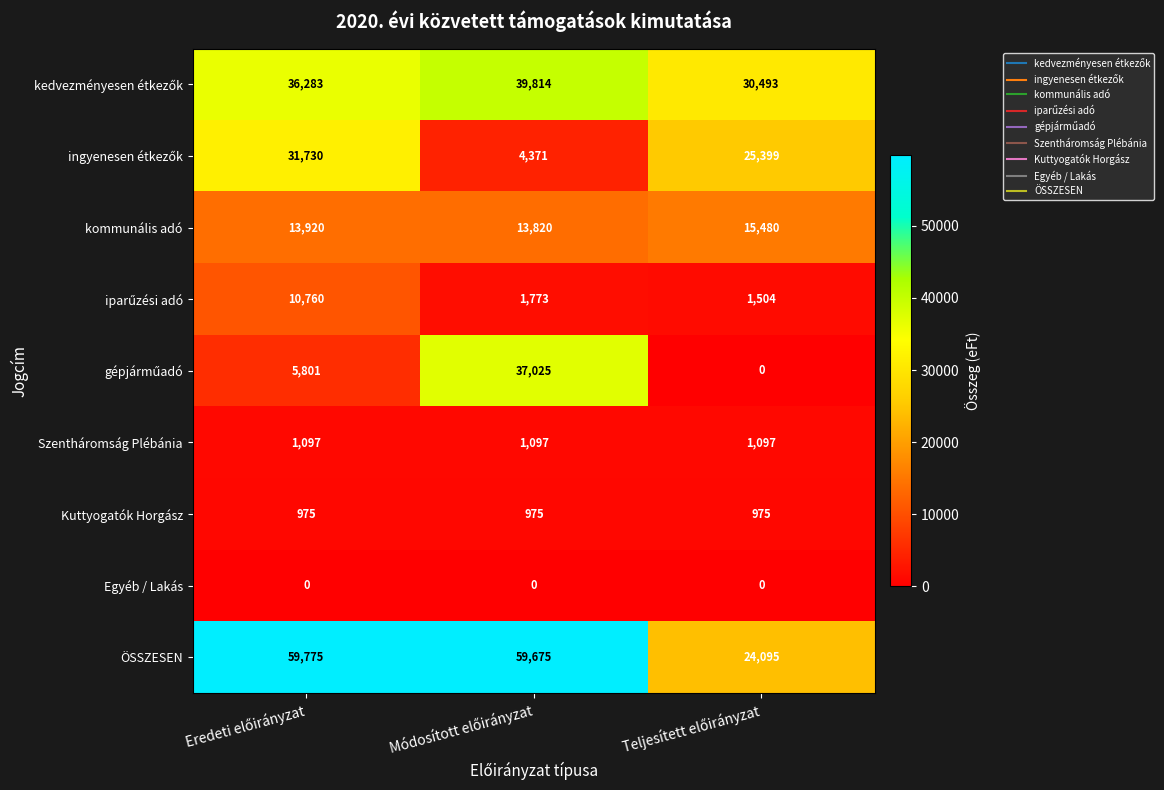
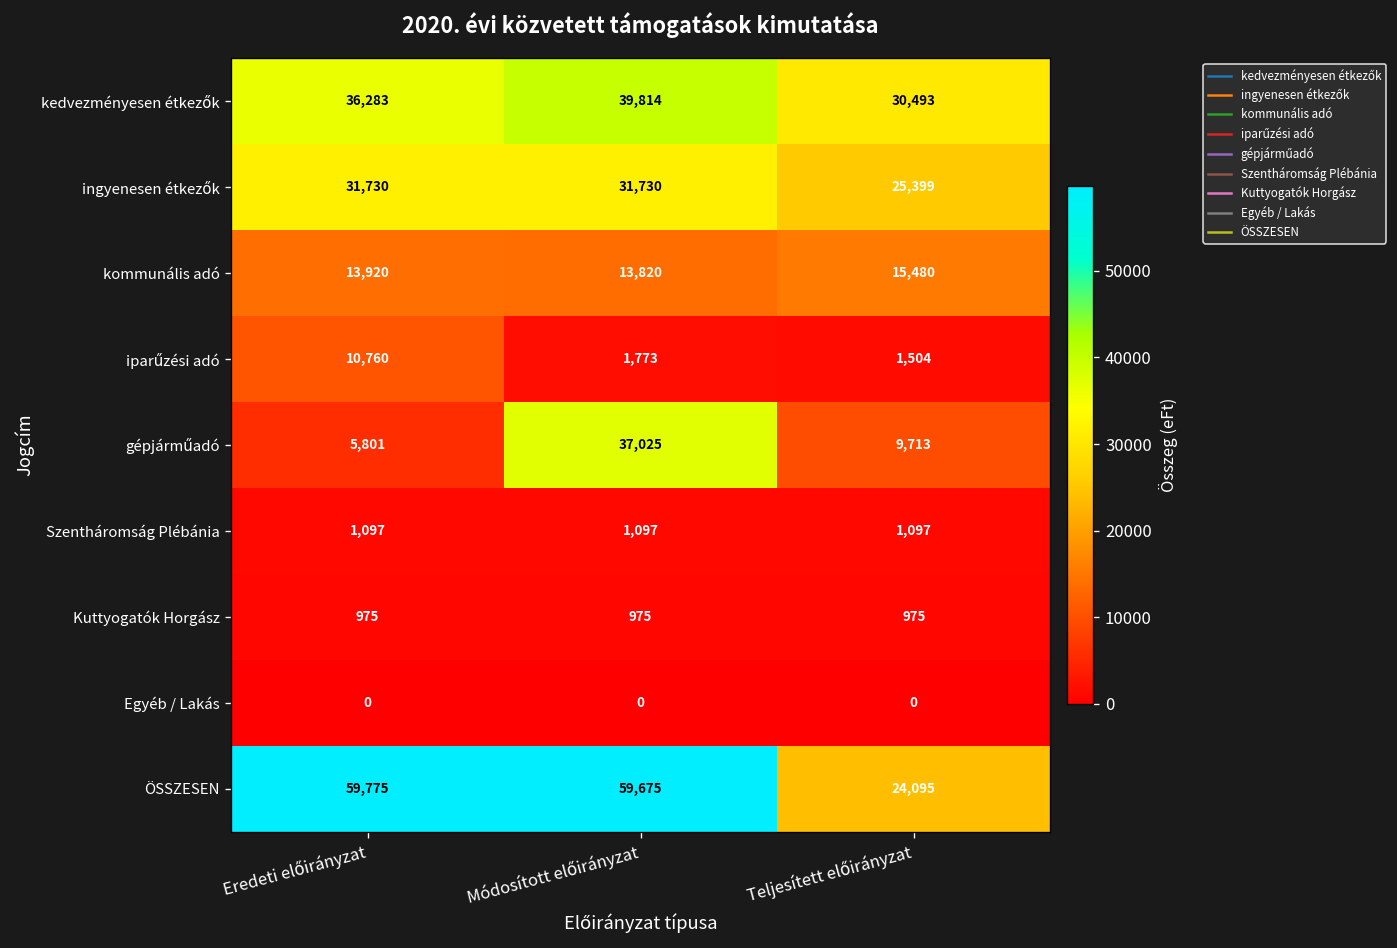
ingyenesen étkezők, Módosított előirányzat: 4,371 -> 31,730
gépjárműadó, Teljesített előirányzat: 0 -> 9,713
